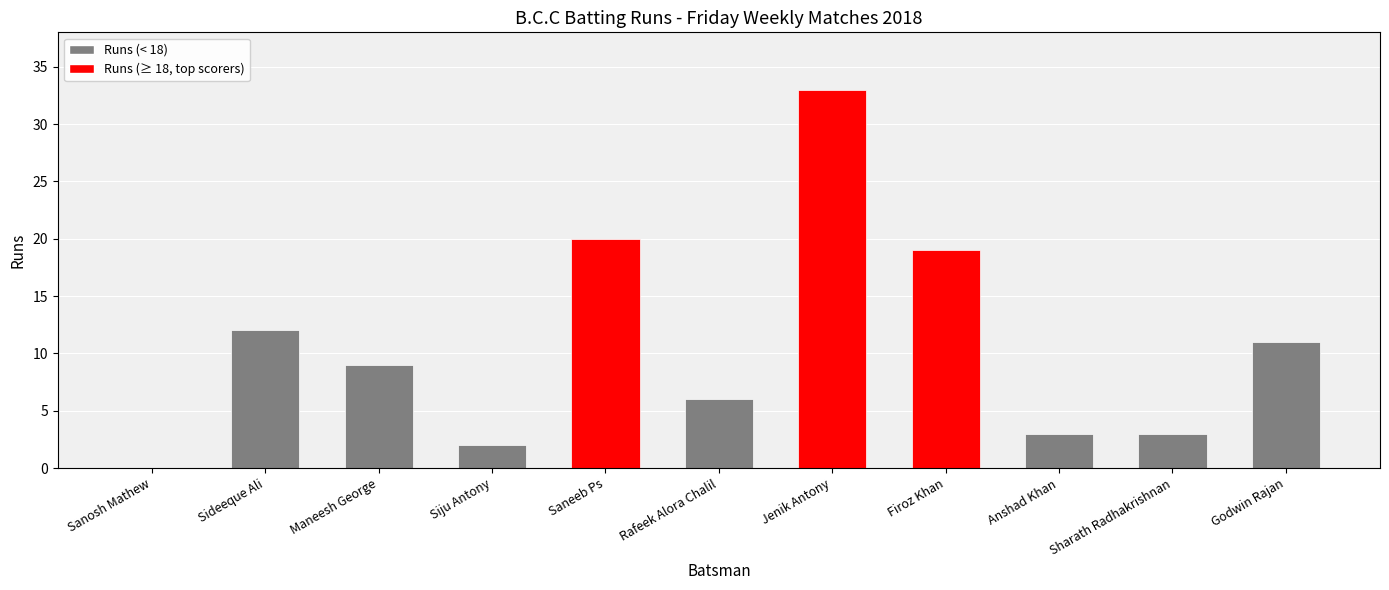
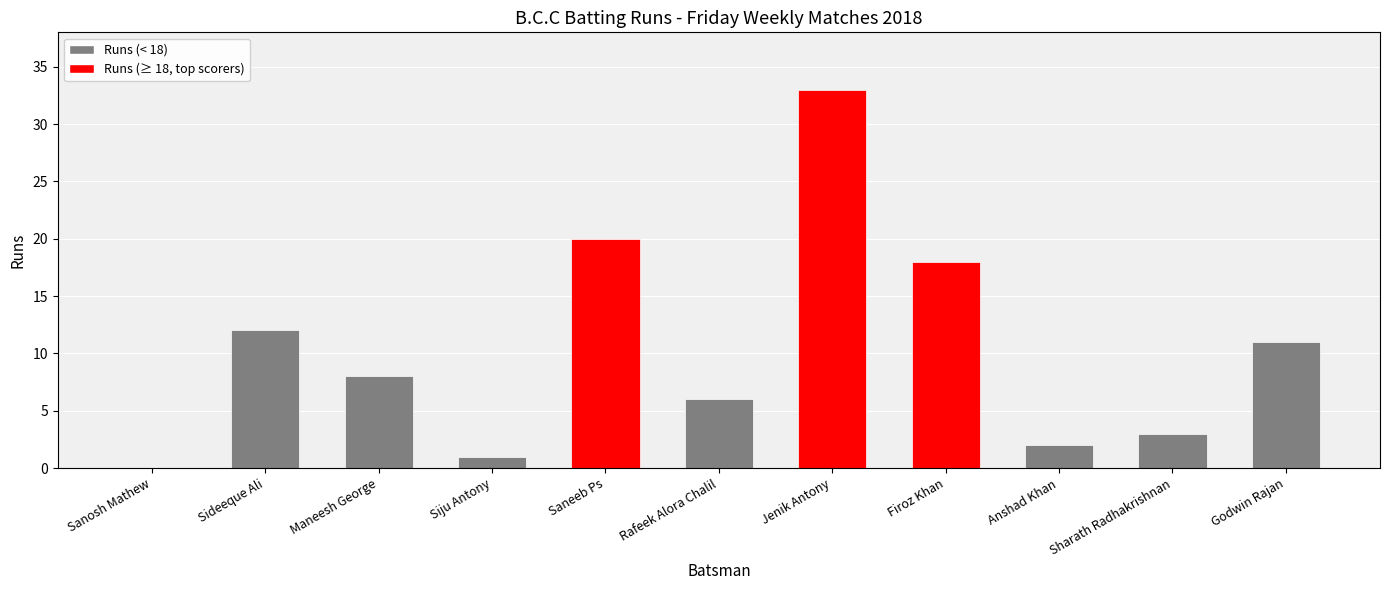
Maneesh George: 9 -> 8
Siju Antony: 2 -> 1
Firoz Khan: 19 -> 18
Anshad Khan: 3 -> 2
